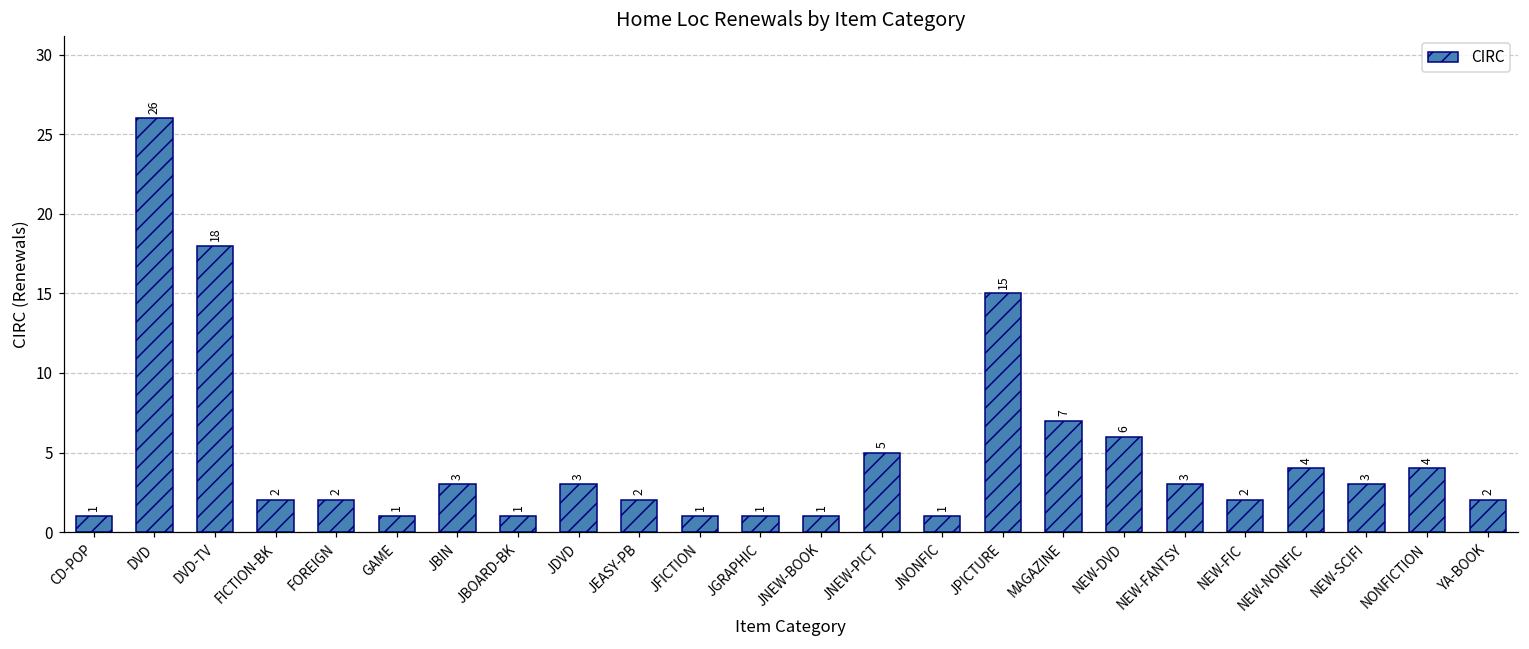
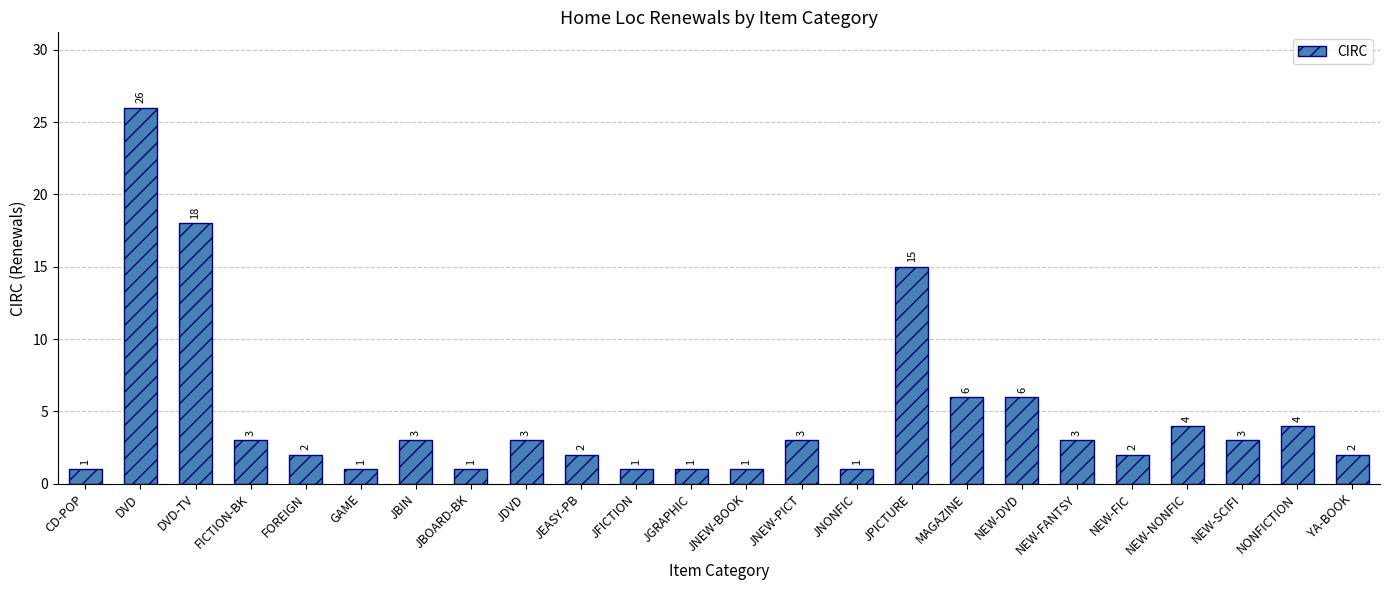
FICTION-BK: 2 -> 3
JNEW-PICT: 5 -> 3
MAGAZINE: 7 -> 6
